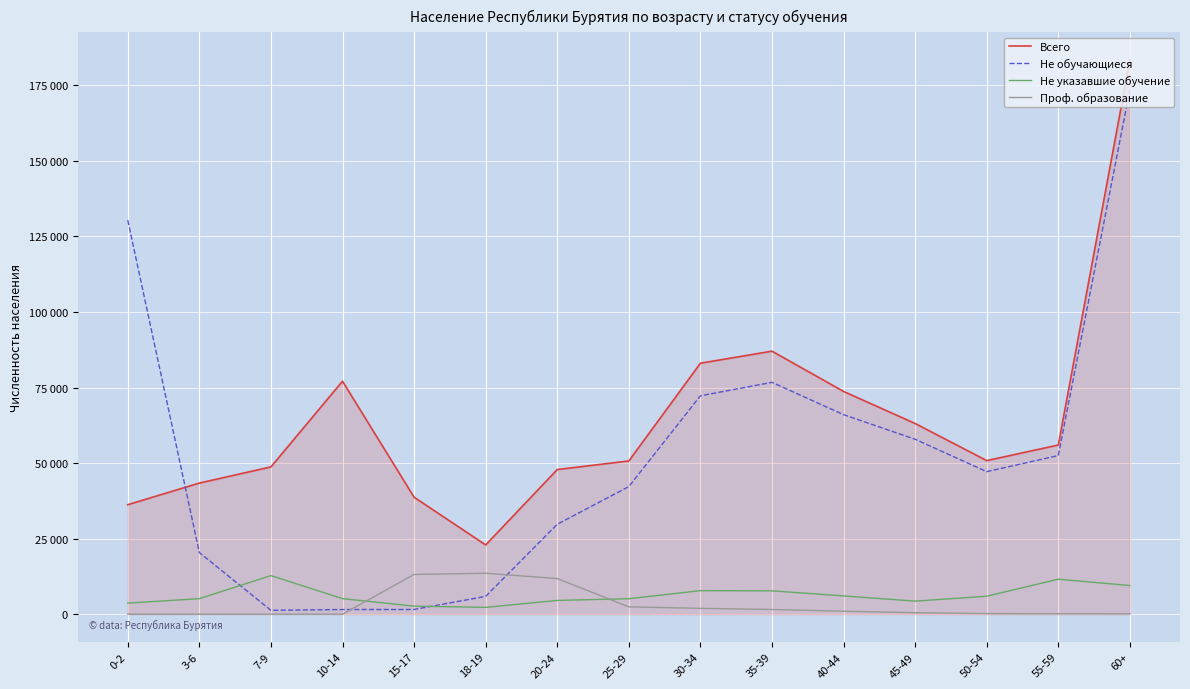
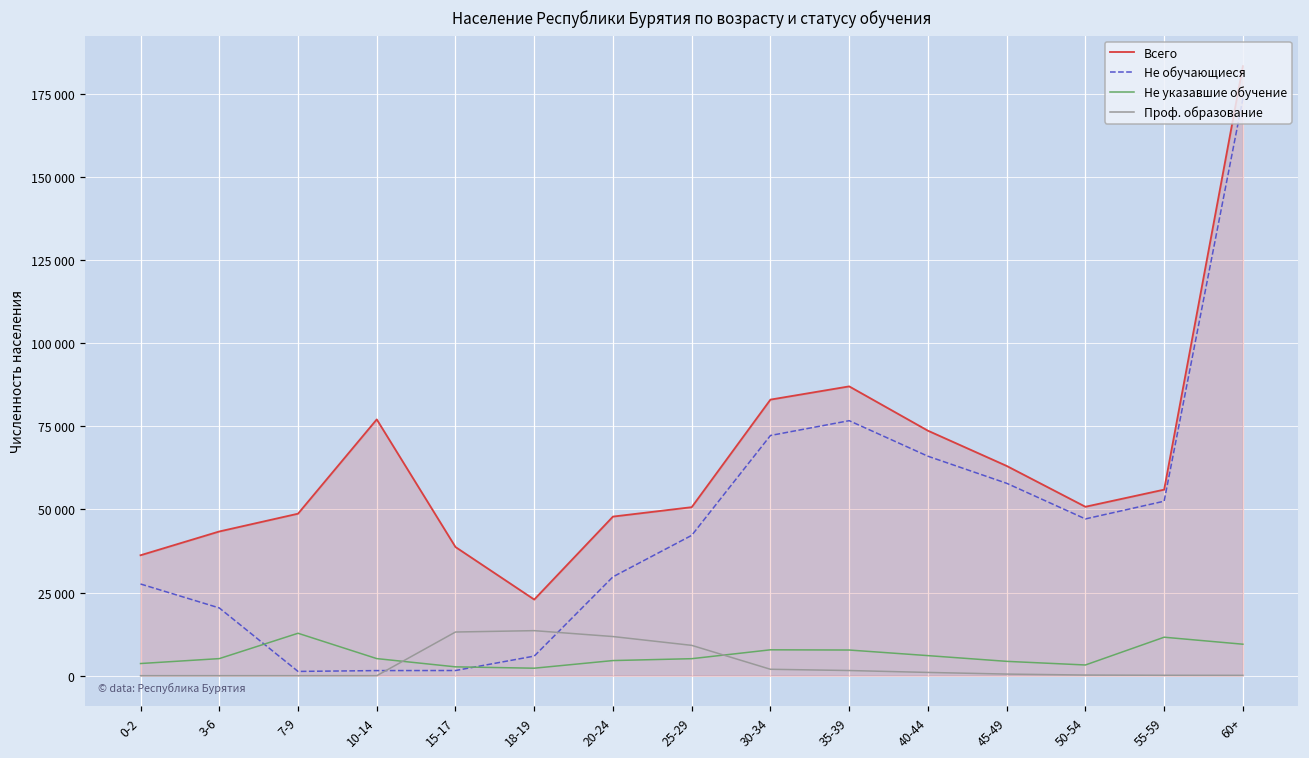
Не обучающиеся, 0-2: 130000 -> 28000
Проф. образование, 25-29: 2000 -> 9000
Не указавшие обучение, 50-54: 6000 -> 3000
